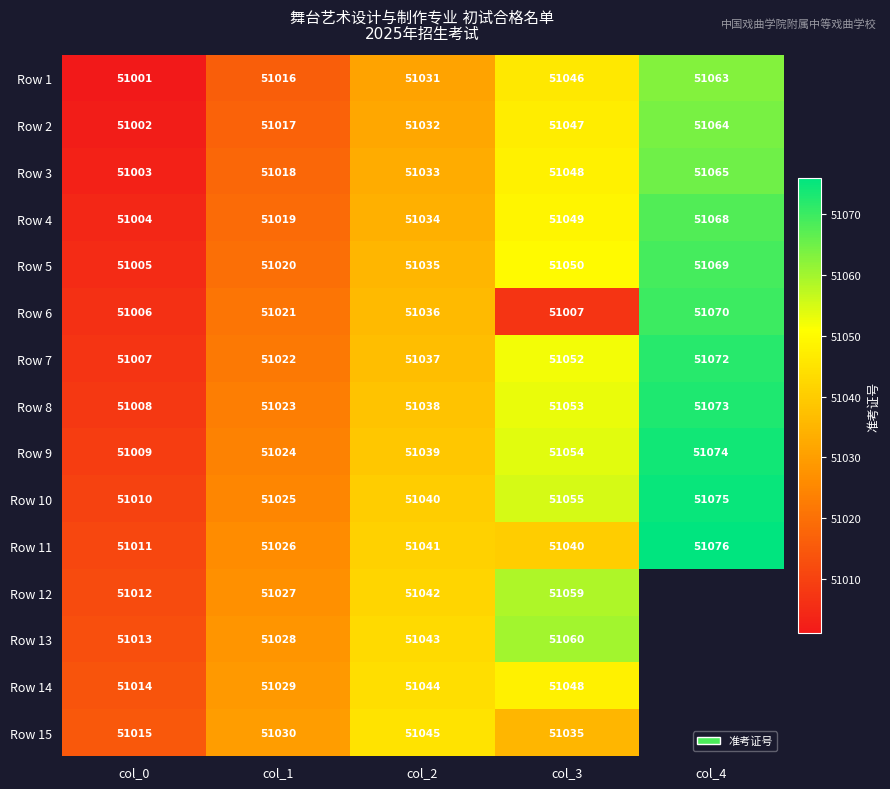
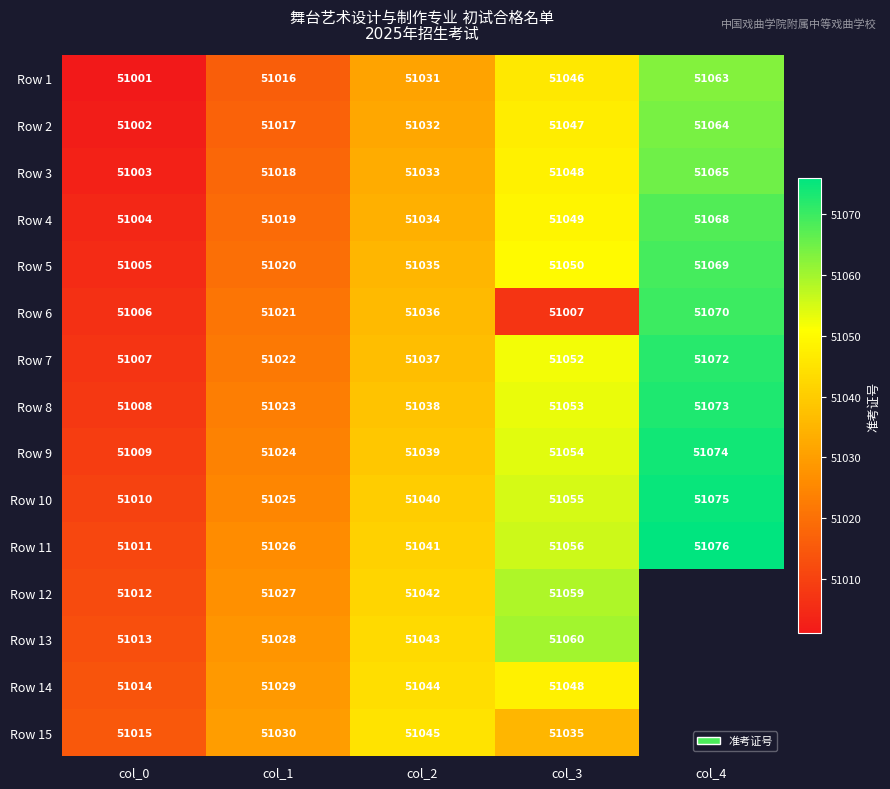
Row 11, col_3: 51040 -> 51056
